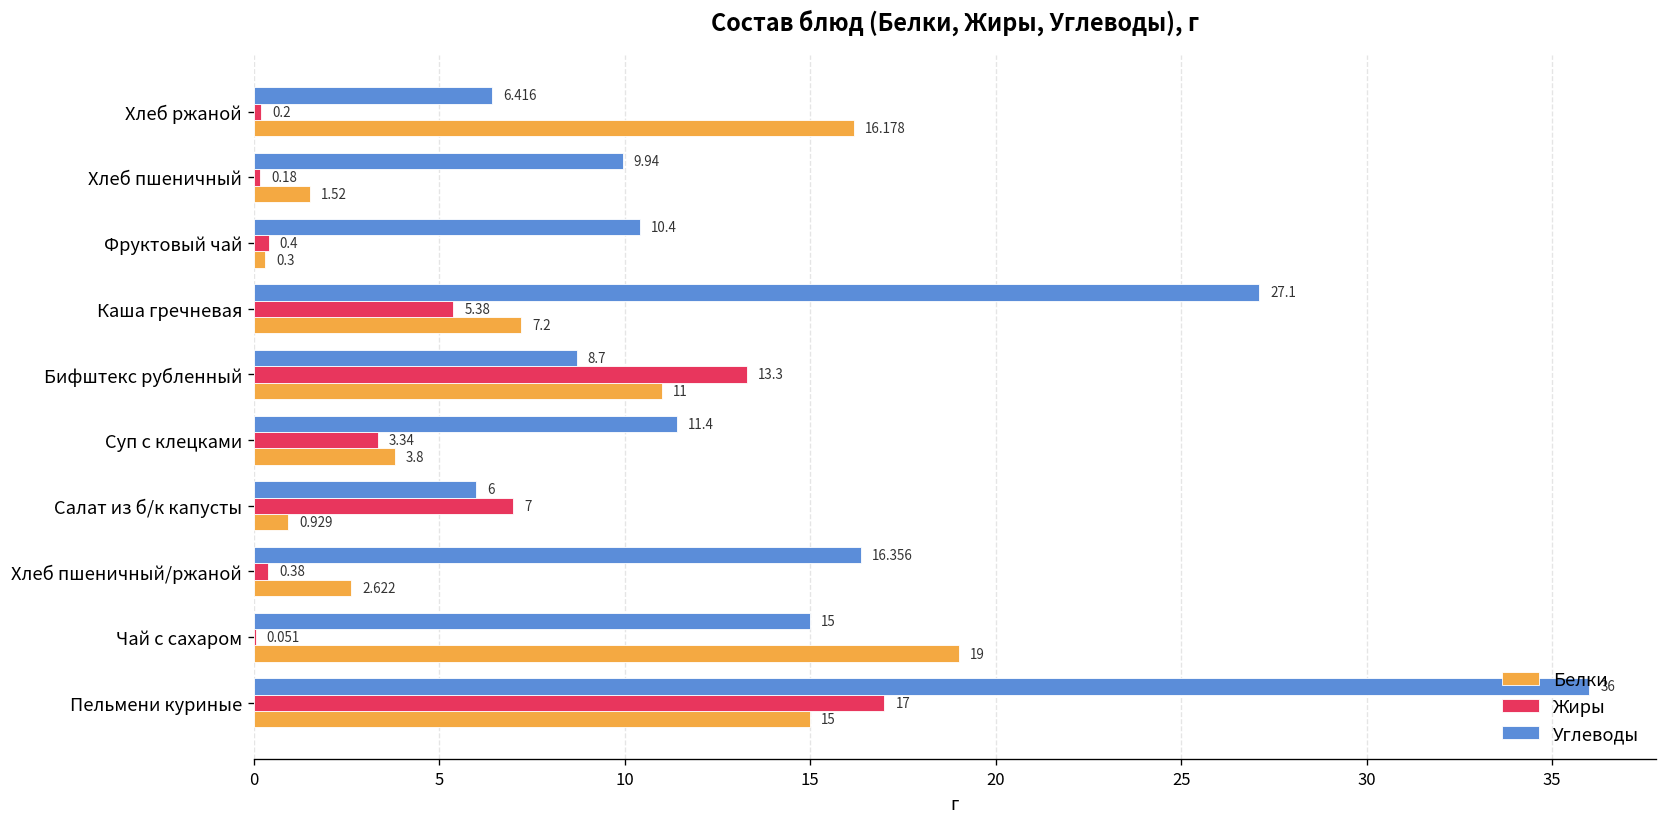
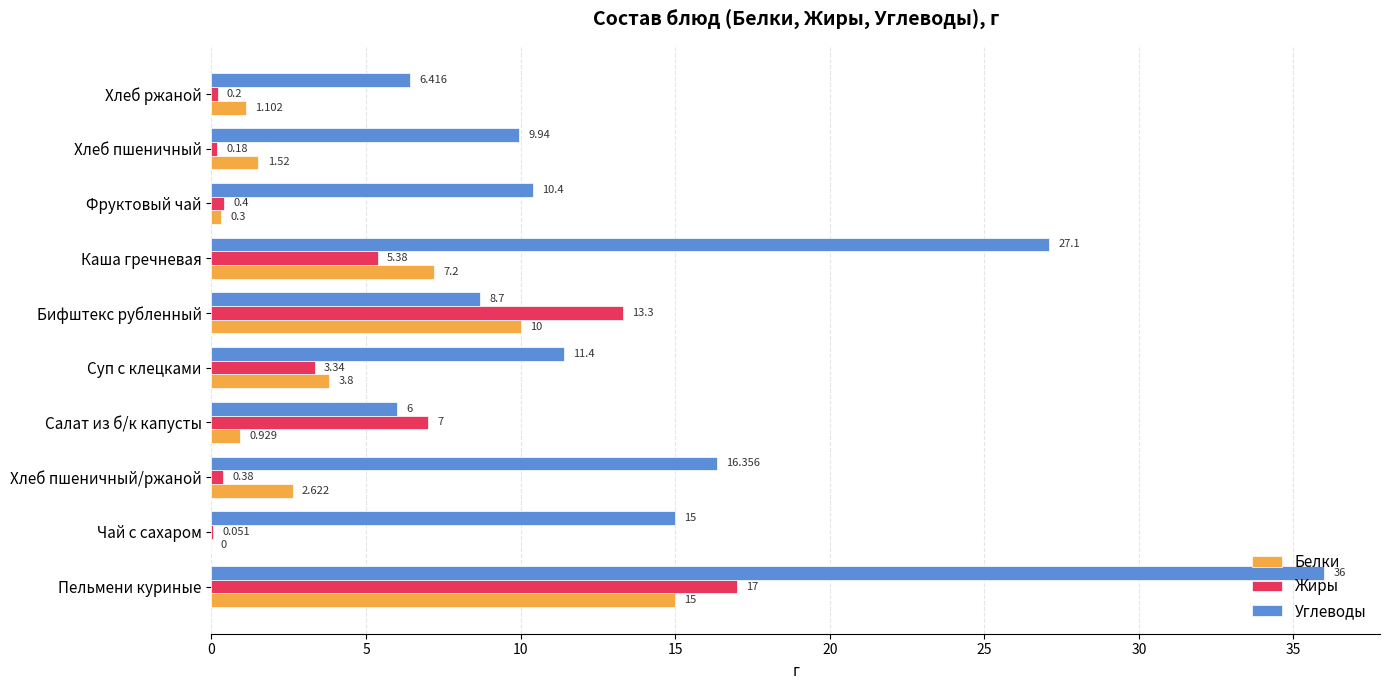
Белки, Хлеб ржаной: 16.178 -> 1.102
Белки, Бифштекс рубленный: 11 -> 10
Белки, Чай с сахаром: 19 -> 0
